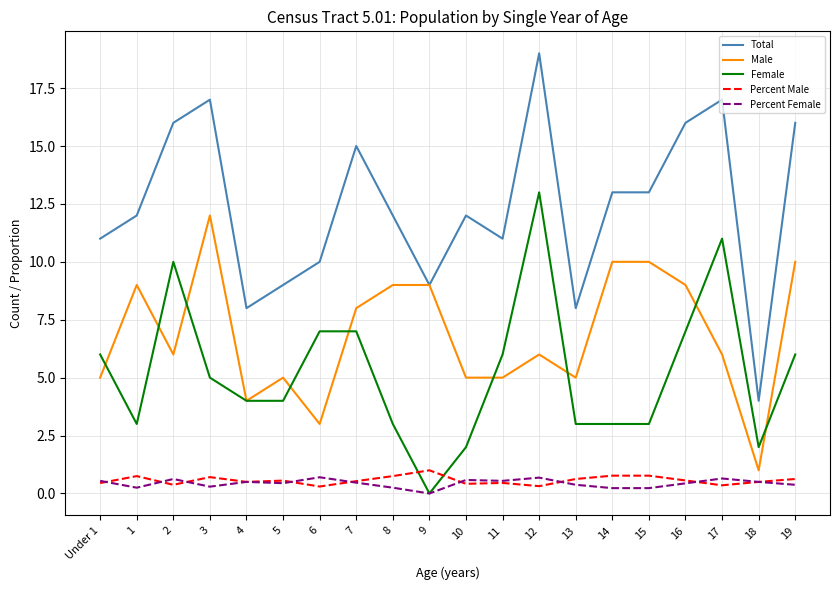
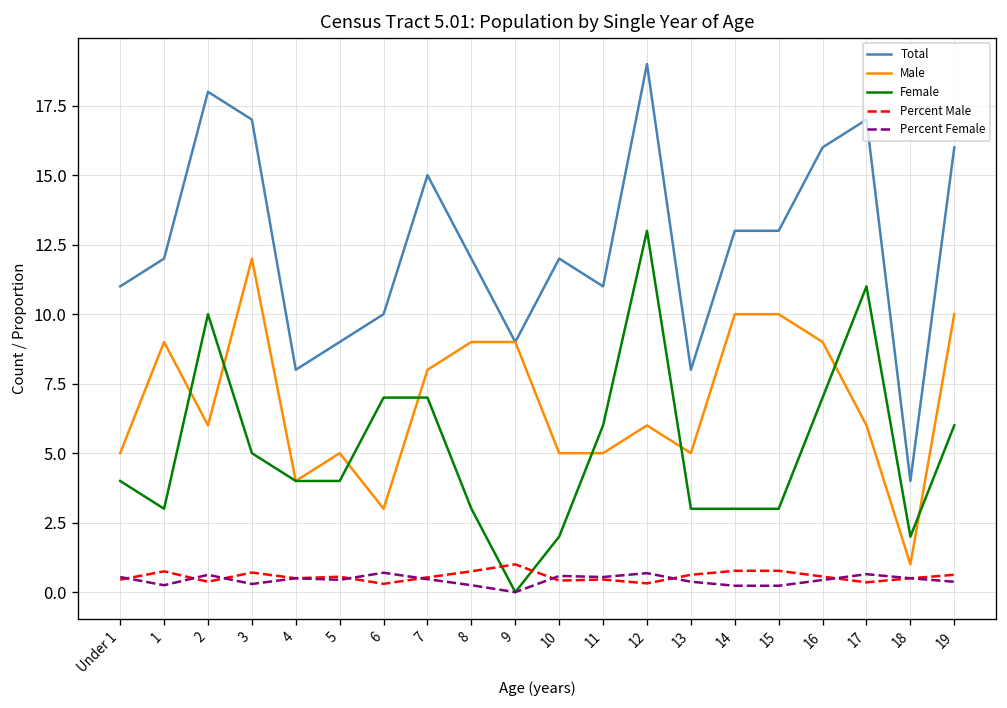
Female, Under 1: 6 -> 4
Total, 2: 16 -> 18
